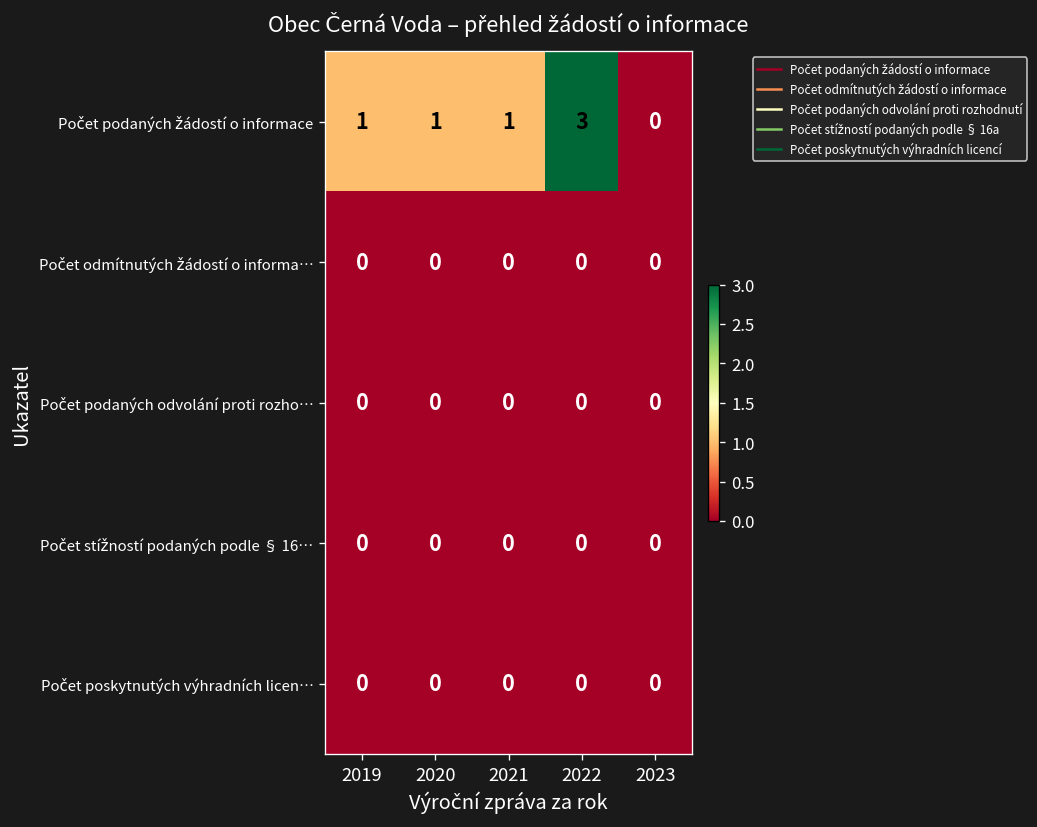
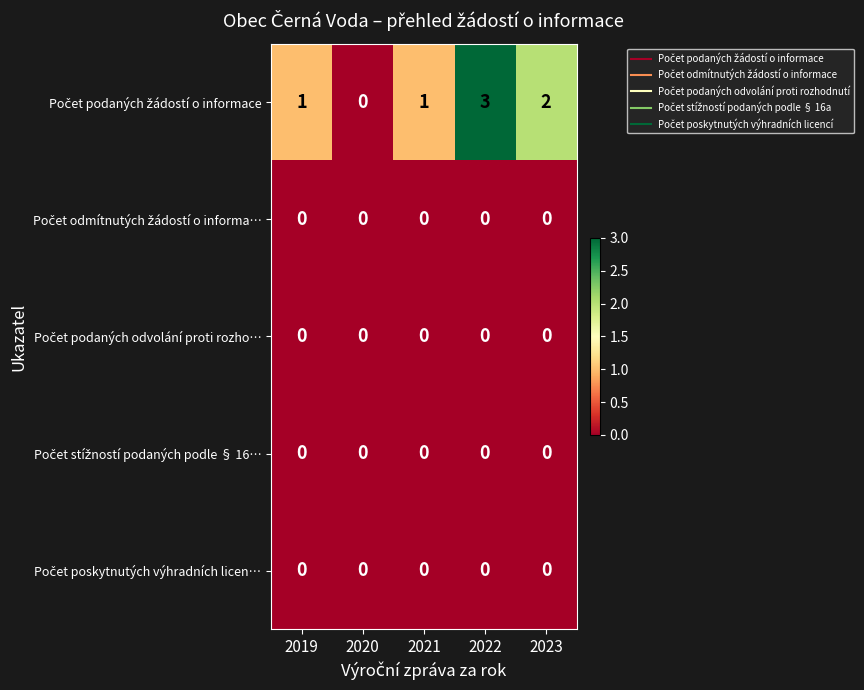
Počet podaných žádostí o informace, 2020: 1 -> 0
Počet podaných žádostí o informace, 2023: 0 -> 2
